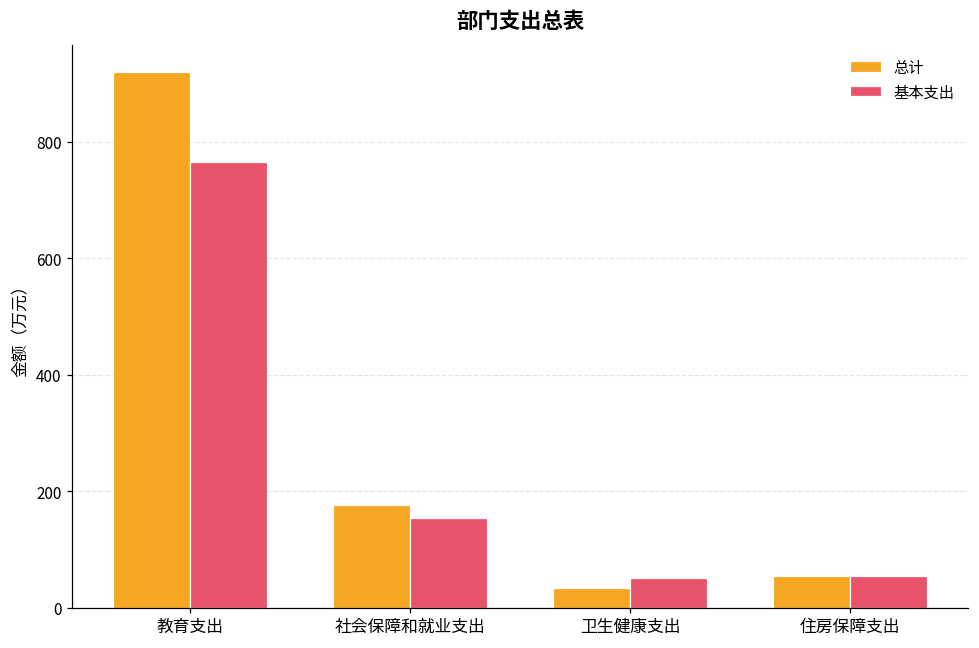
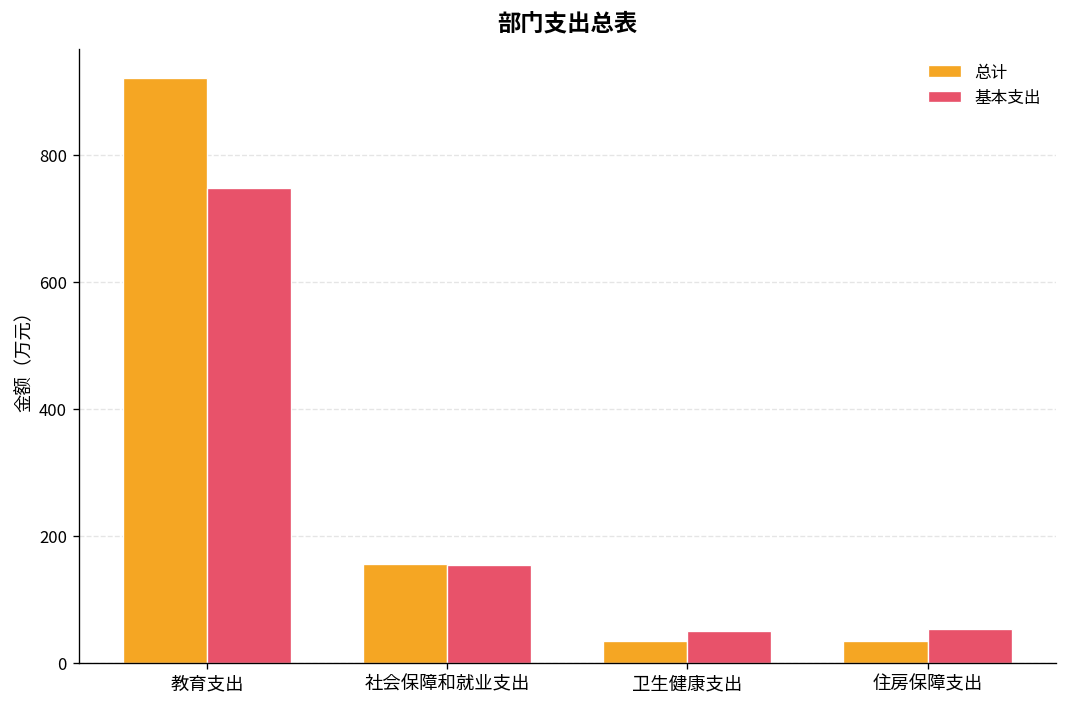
基本支出, 教育支出: 770 -> 750
总计, 社会保障和就业支出: 180 -> 160
总计, 住房保障支出: 50 -> 30
